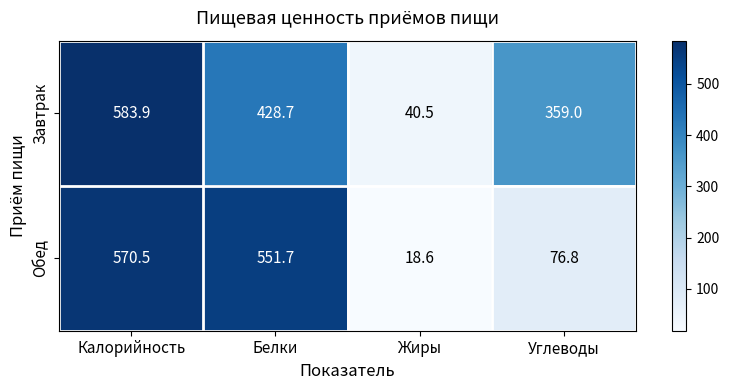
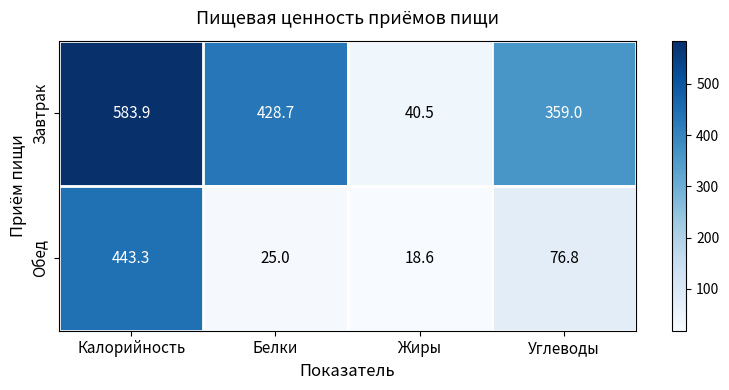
Обед, Калорийность: 570.5 -> 443.3
Обед, Белки: 551.7 -> 25.0
